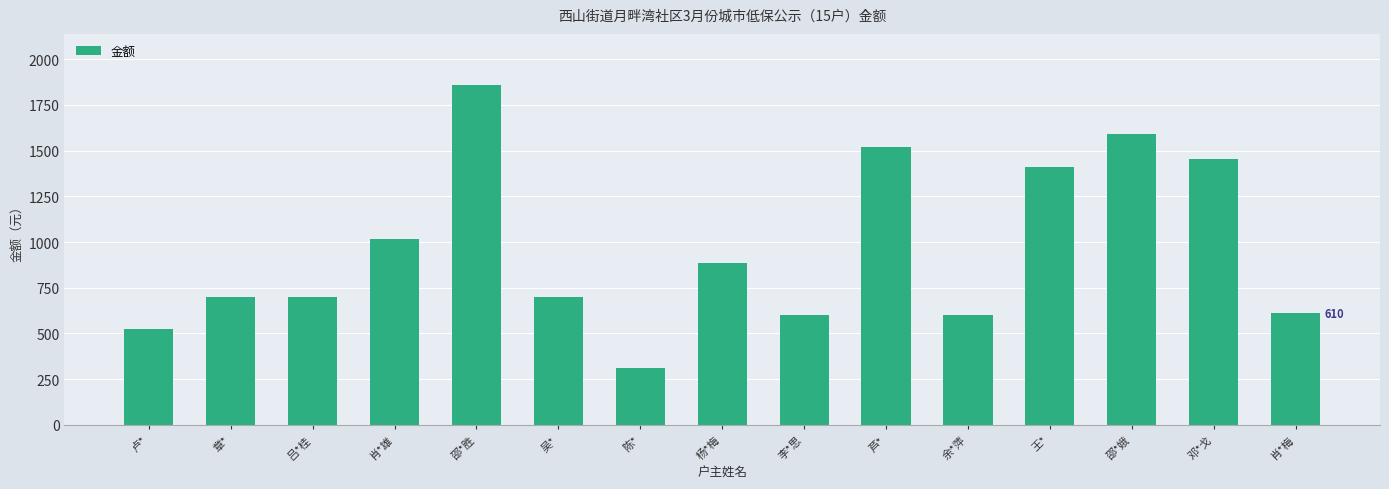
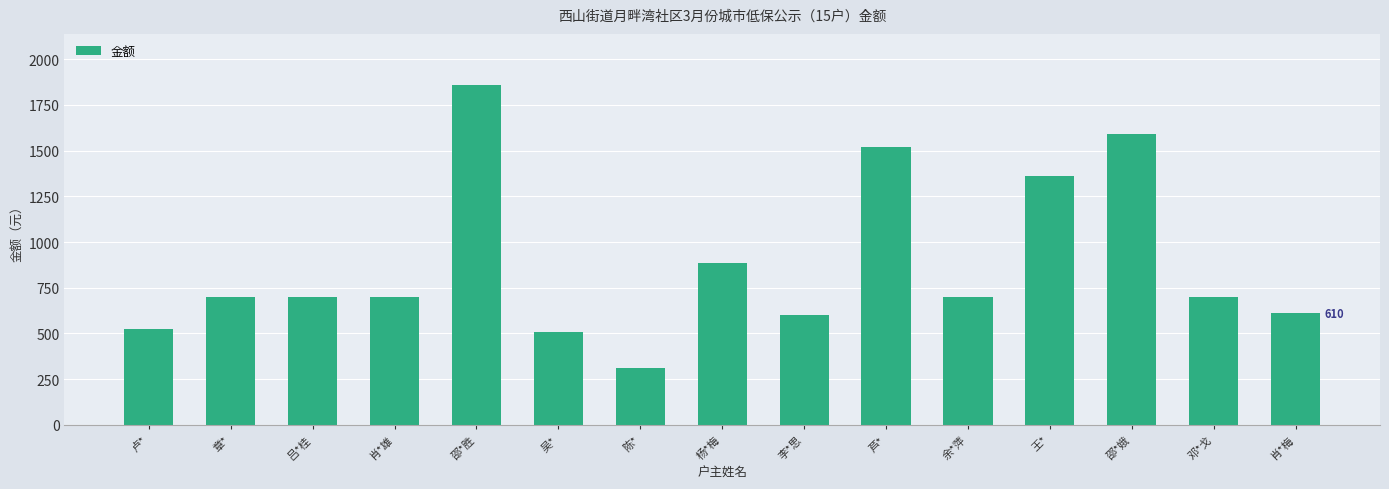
肖*雄: 1010 -> 700
吴*: 700 -> 510
余*萍: 600 -> 700
王*: 1410 -> 1360
邓*戈: 1460 -> 700
